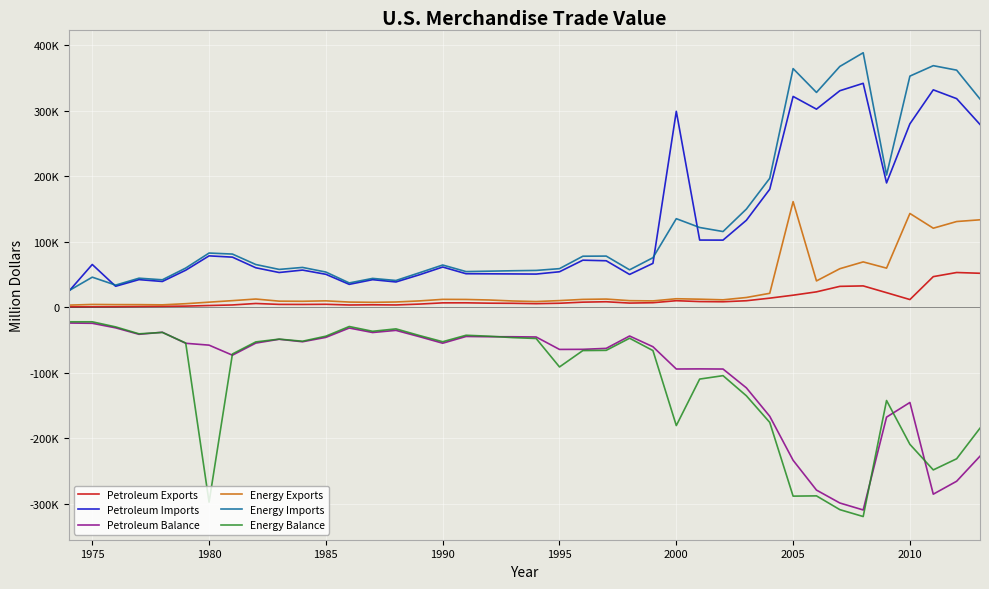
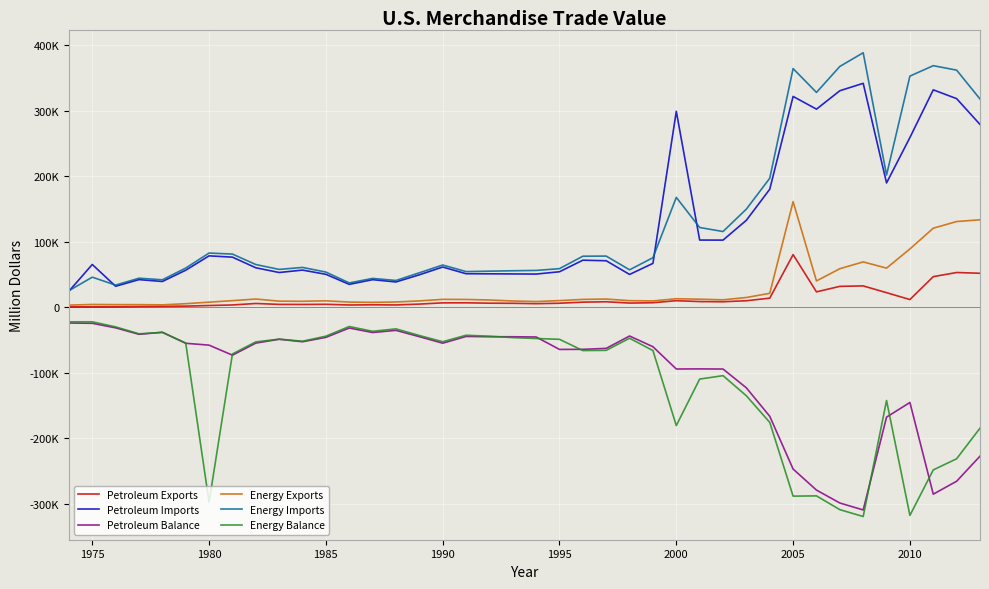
Energy Balance, 1995: -90000 -> -50000
Energy Imports, 2000: 140000 -> 170000
Petroleum Exports, 2005: 20000 -> 80000
Petroleum Balance, 2005: -230000 -> -250000
Petroleum Imports, 2010: 280000 -> 260000
Energy Exports, 2010: 140000 -> 90000
Energy Balance, 2010: -210000 -> -320000
